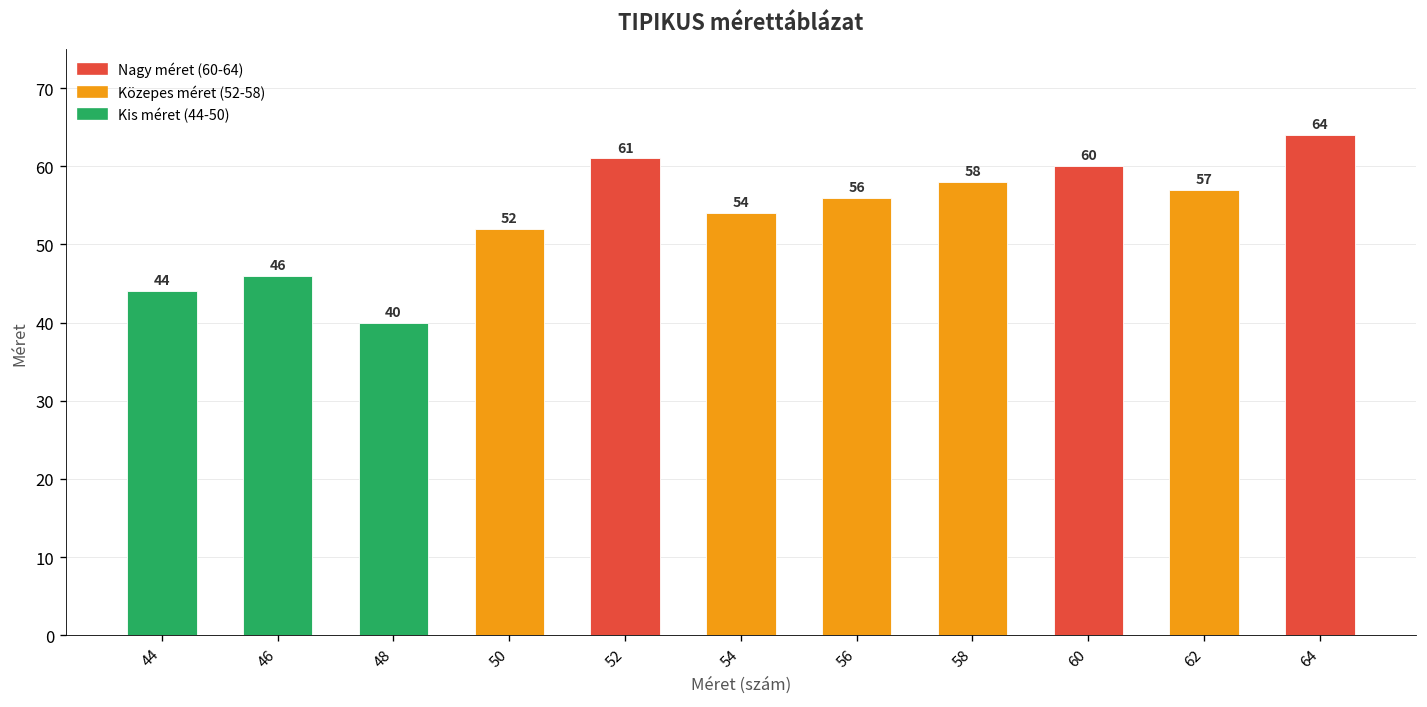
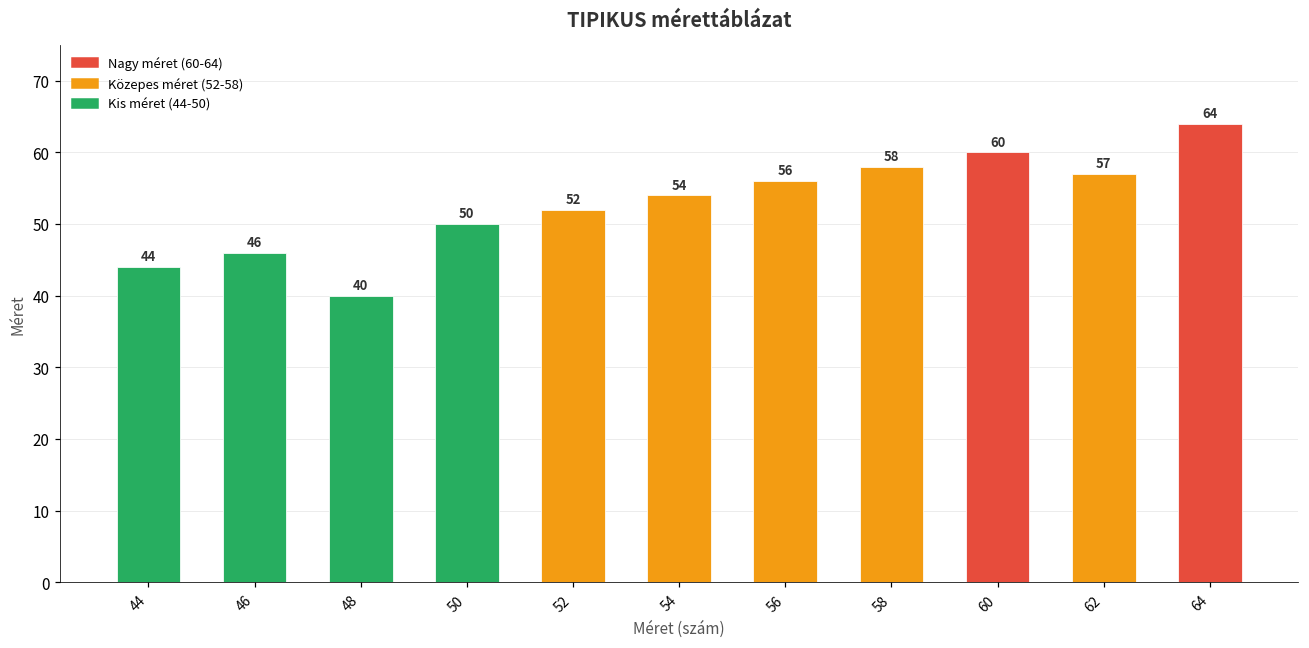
50: 52 -> 50
52: 61 -> 52
